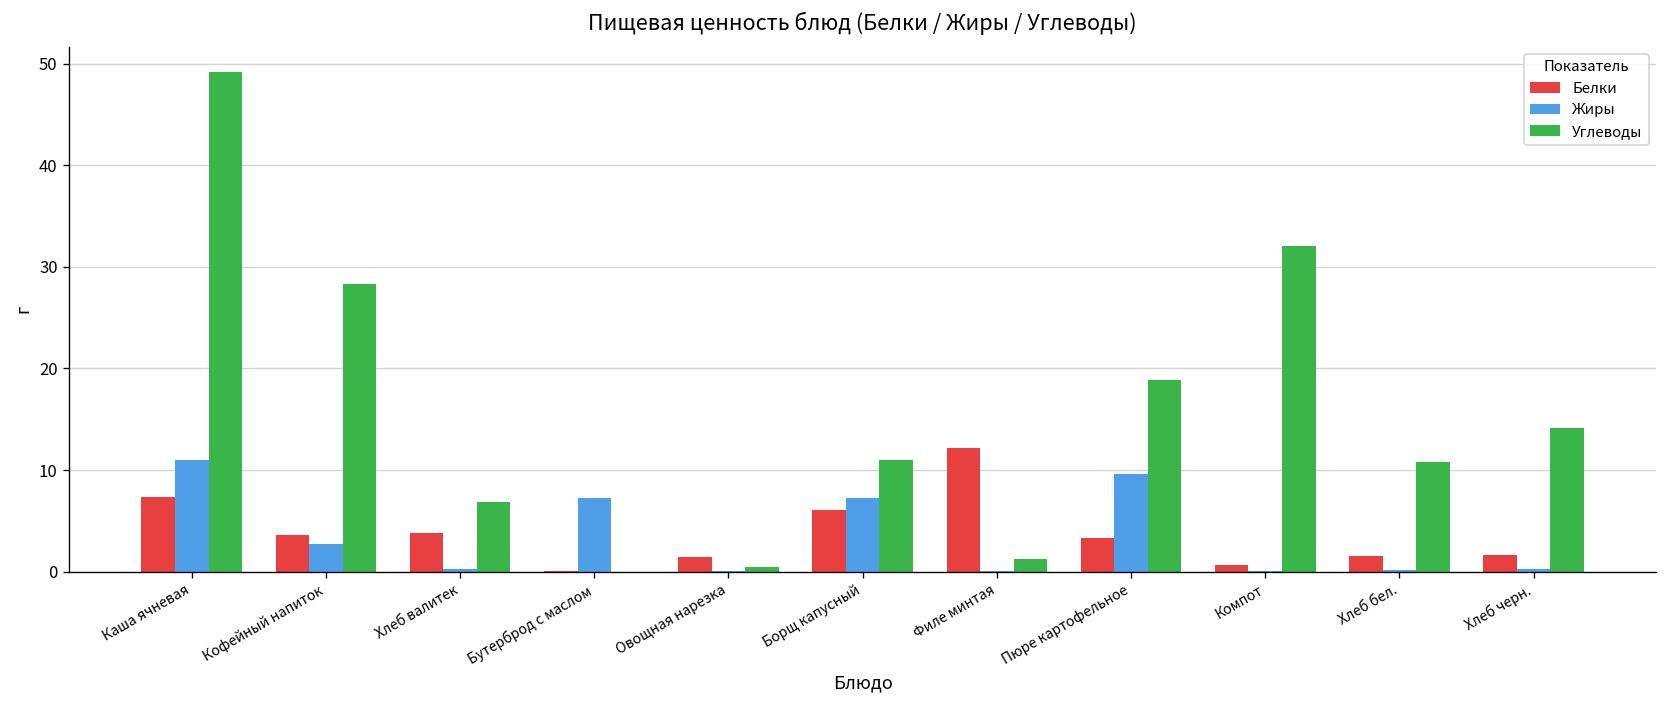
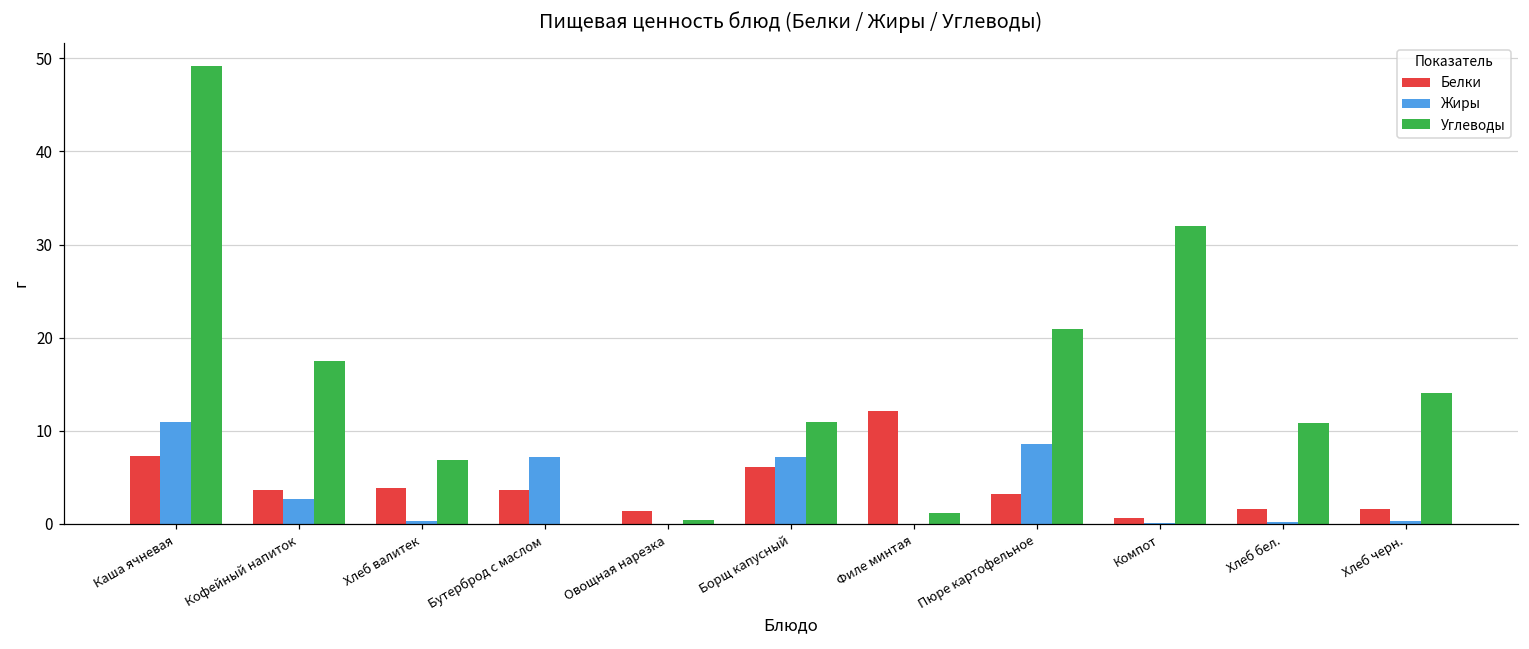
Углеводы, Кофейный напиток: 28 -> 17
Белки, Бутерброд с маслом: 0 -> 4
Жиры, Пюре картофельное: 10 -> 9
Углеводы, Пюре картофельное: 19 -> 21
